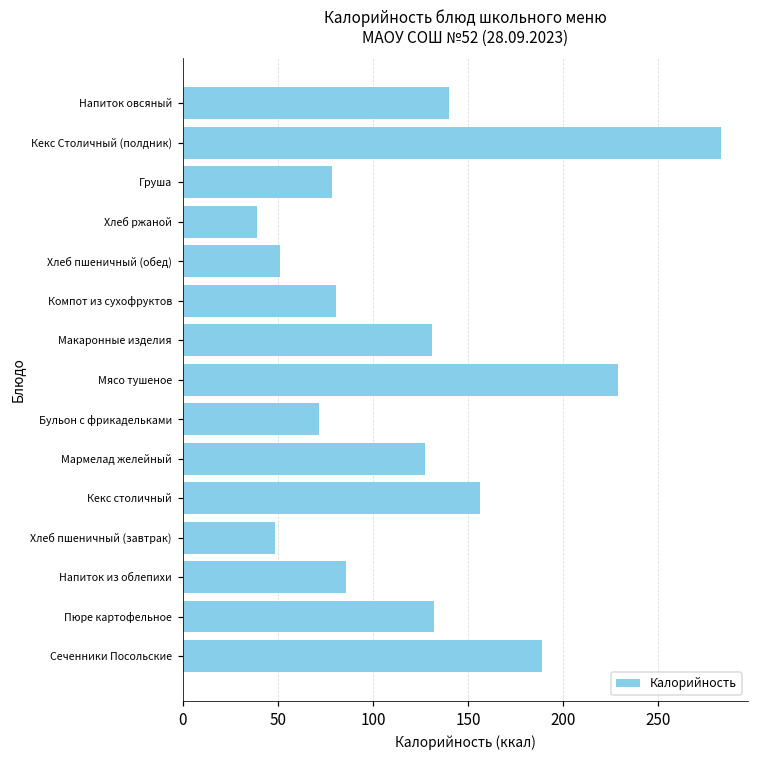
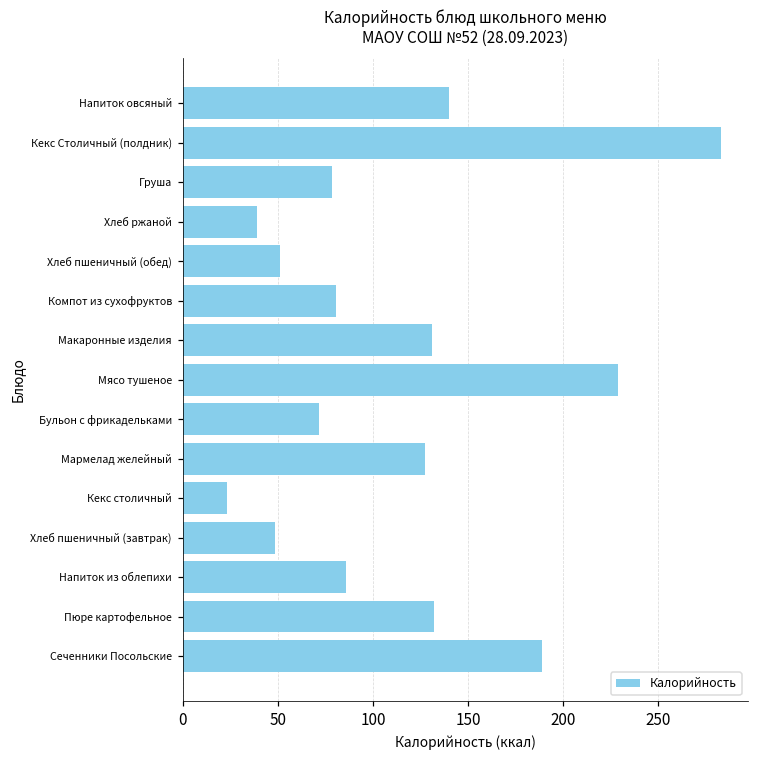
Кекс столичный: 156 -> 23
